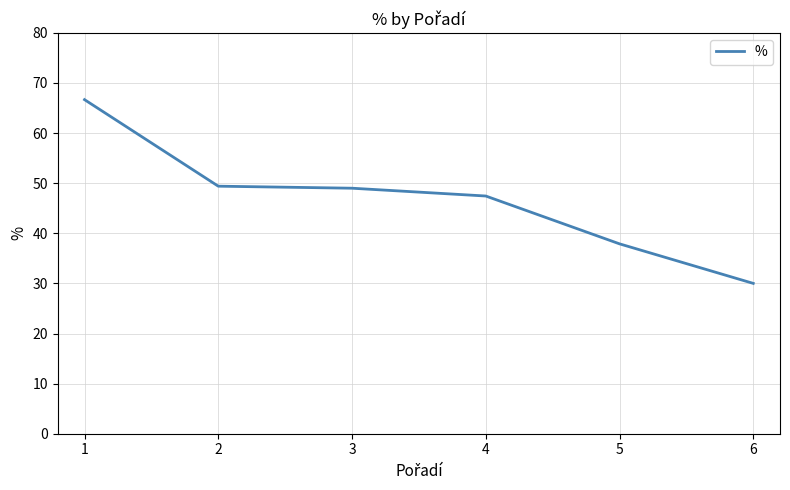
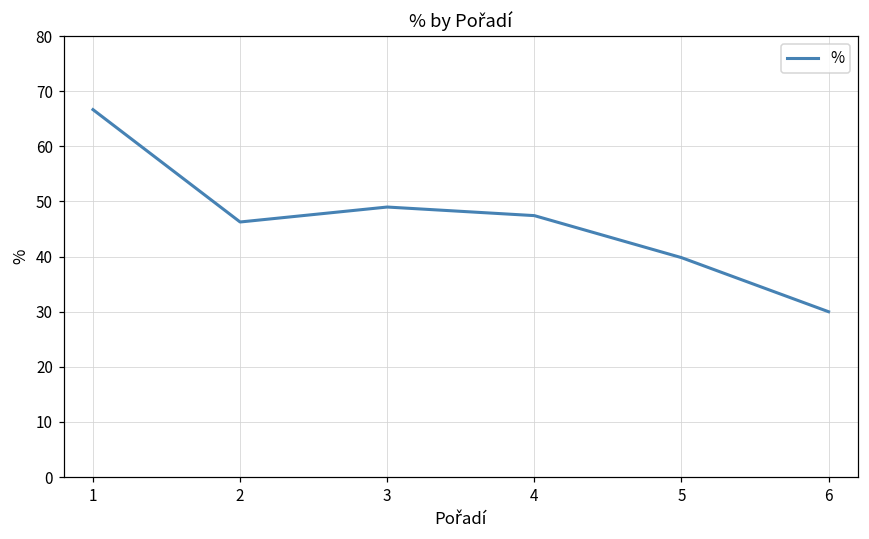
2: 49 -> 46
5: 38 -> 40
